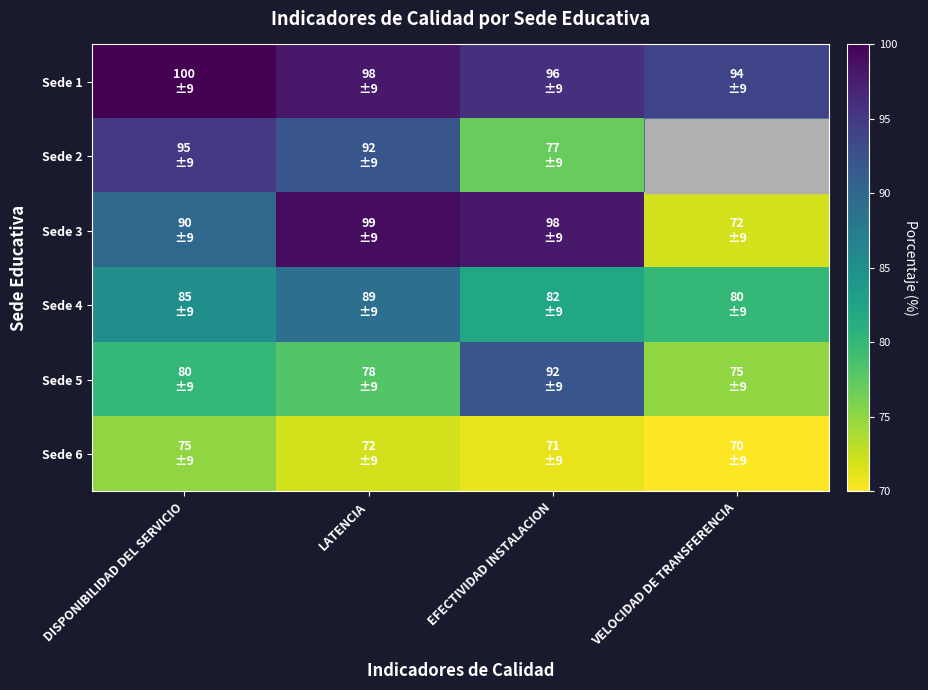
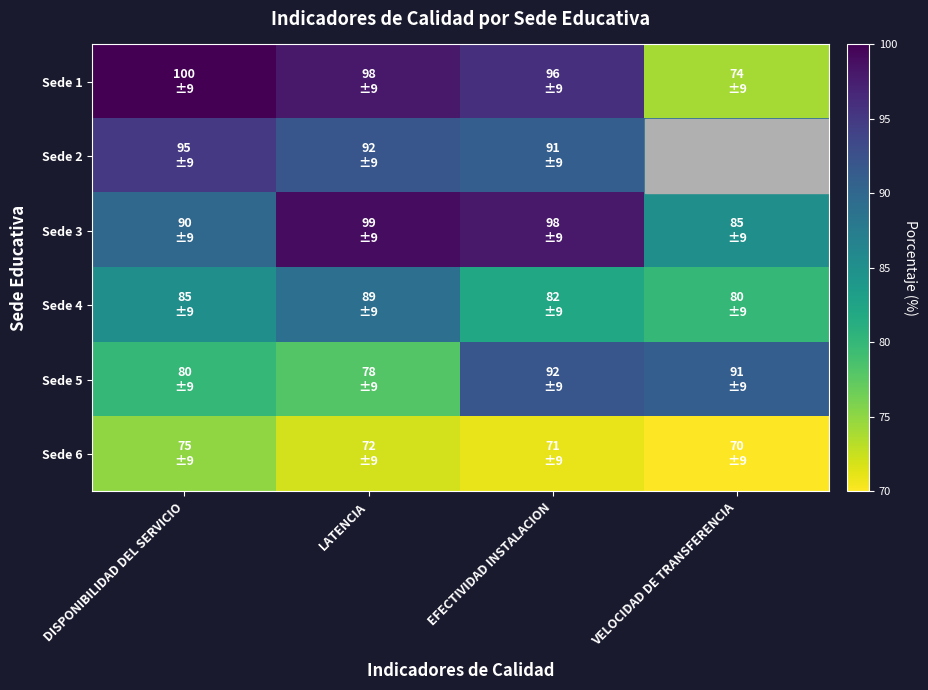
Sede 1, VELOCIDAD DE TRANSFERENCIA: 94 -> 74
Sede 2, EFECTIVIDAD INSTALACION: 77 -> 91
Sede 3, VELOCIDAD DE TRANSFERENCIA: 72 -> 85
Sede 5, VELOCIDAD DE TRANSFERENCIA: 75 -> 91
